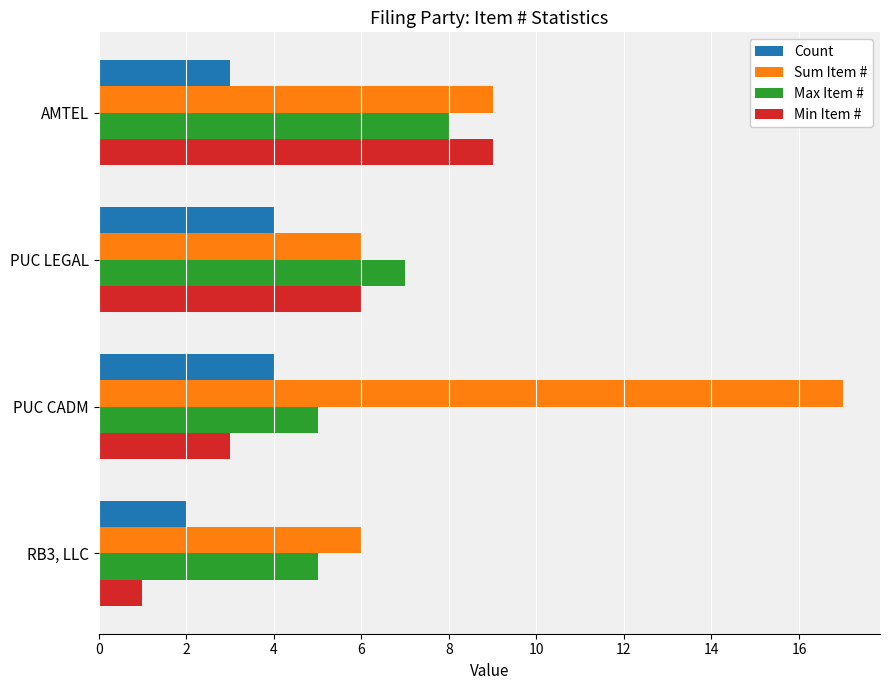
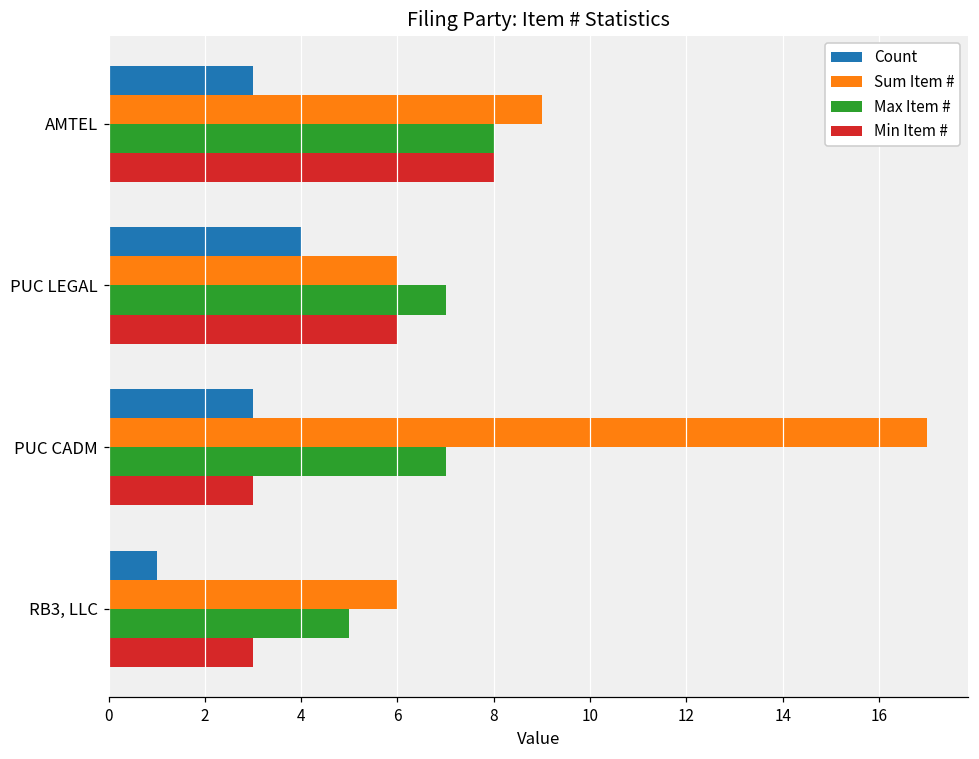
Min Item #, AMTEL: 9 -> 8
Count, PUC CADM: 4 -> 3
Max Item #, PUC CADM: 5 -> 7
Count, RB3, LLC: 2 -> 1
Min Item #, RB3, LLC: 1 -> 3
